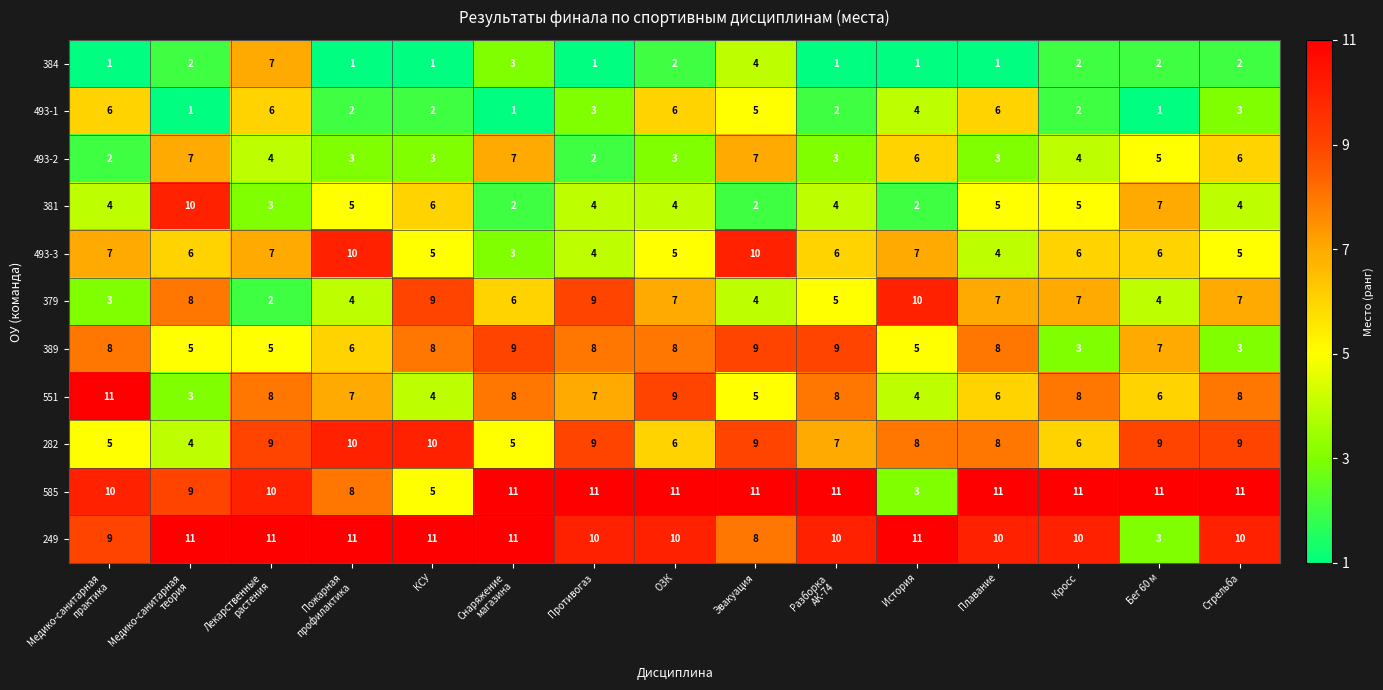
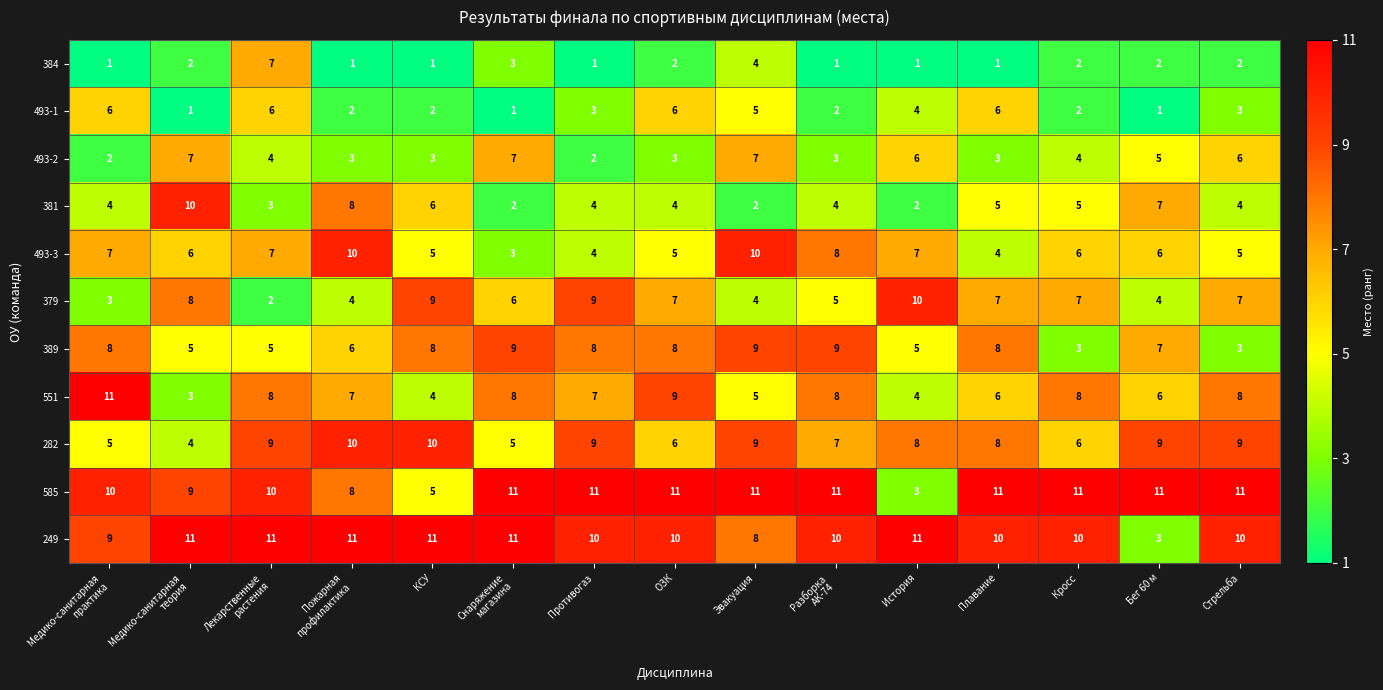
381, Пожарная профилактика: 5 -> 8
493-3, Разборка АК-74: 6 -> 8
